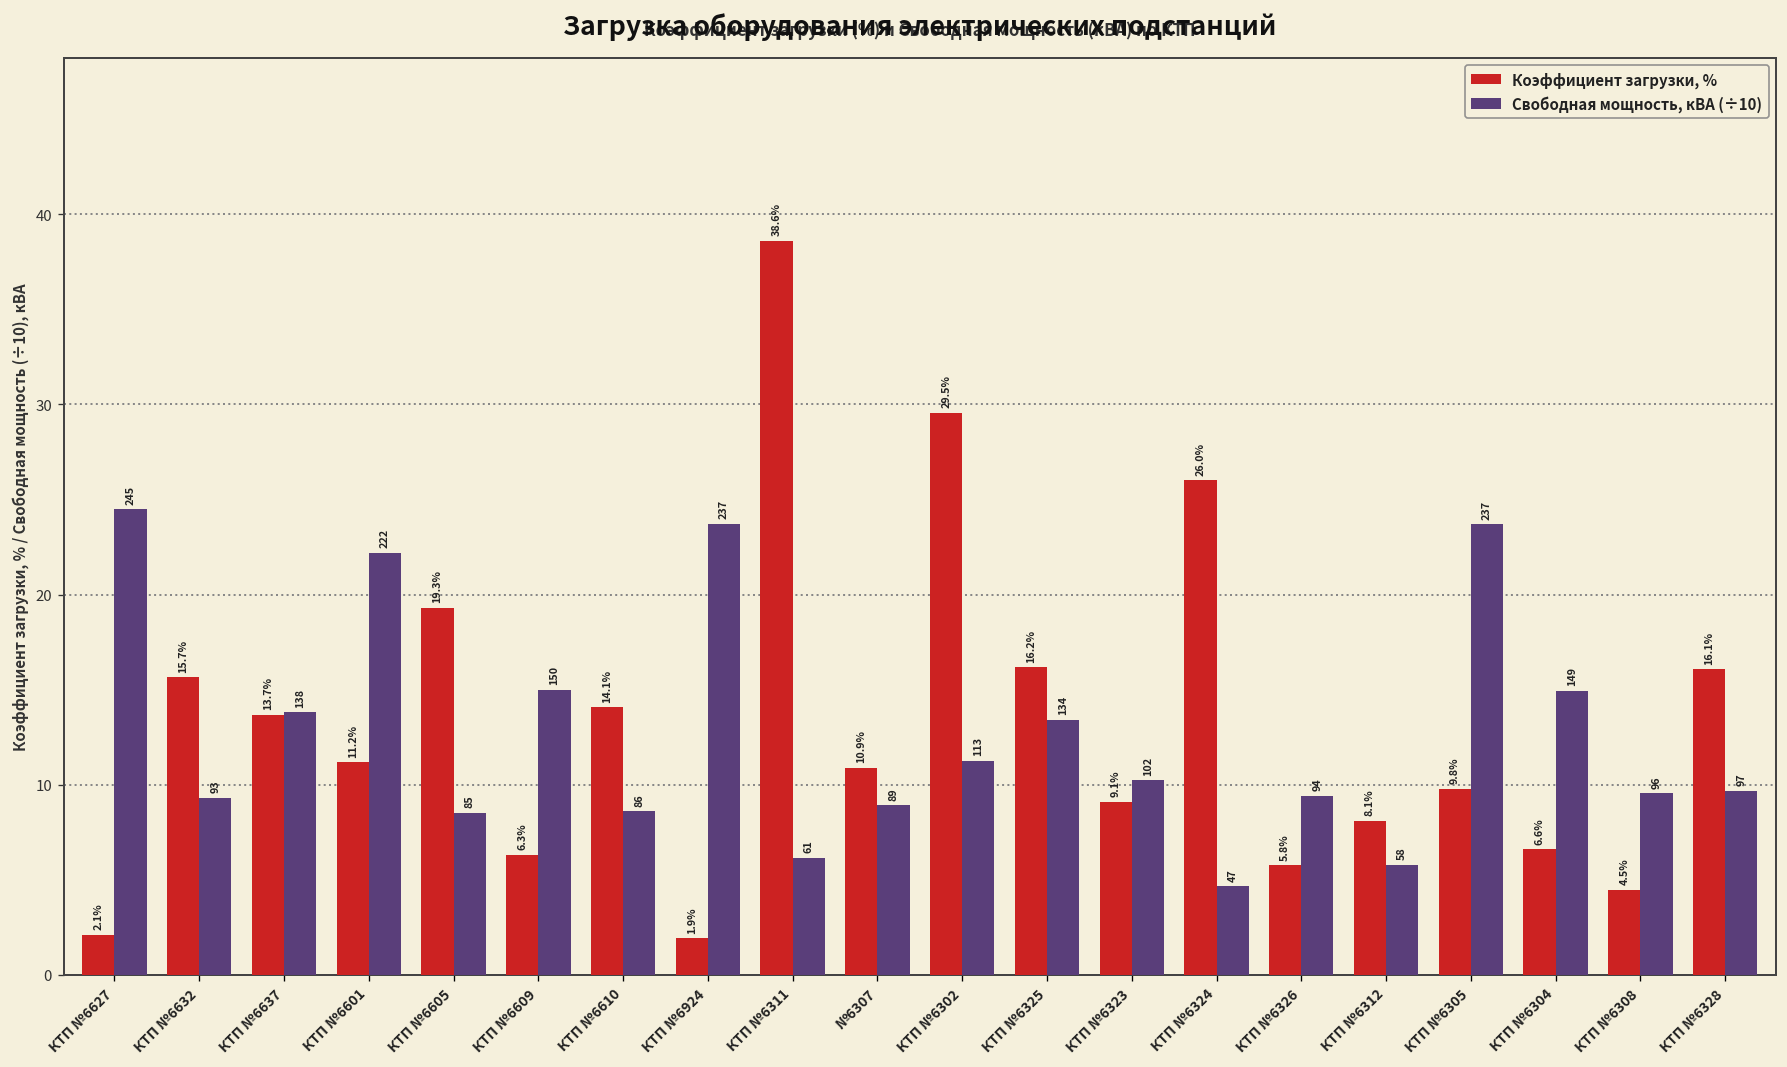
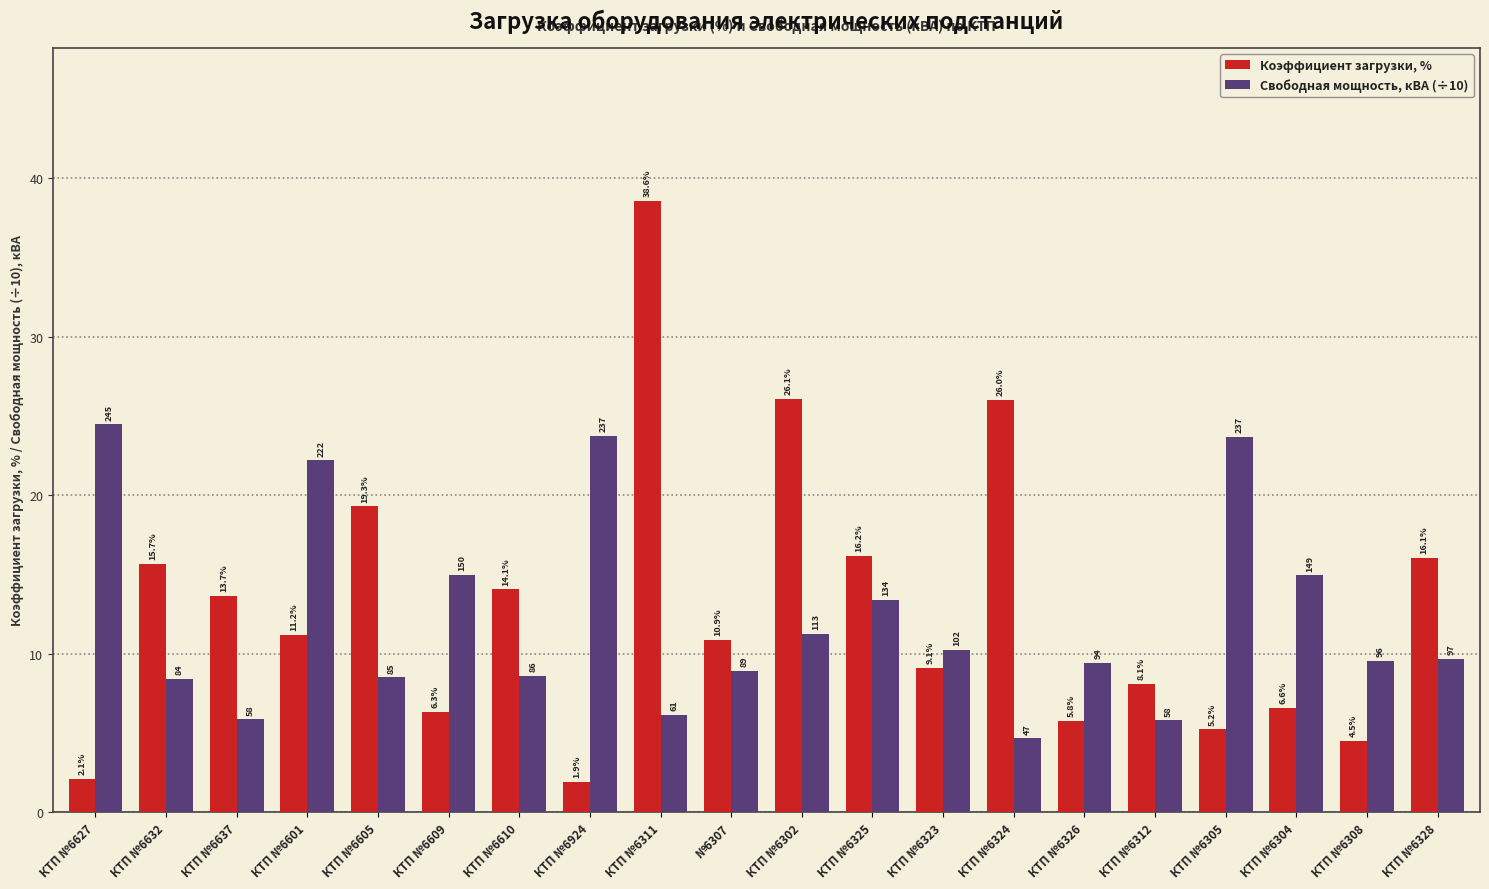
Свободная мощность, кВА (÷10), КТП №6632: 93 -> 84
Свободная мощность, кВА (÷10), КТП №6637: 138 -> 58
Коэффициент загрузки, %, КТП №6302: 29.5% -> 26.1%
Коэффициент загрузки, %, КТП №6305: 9.8% -> 5.2%
